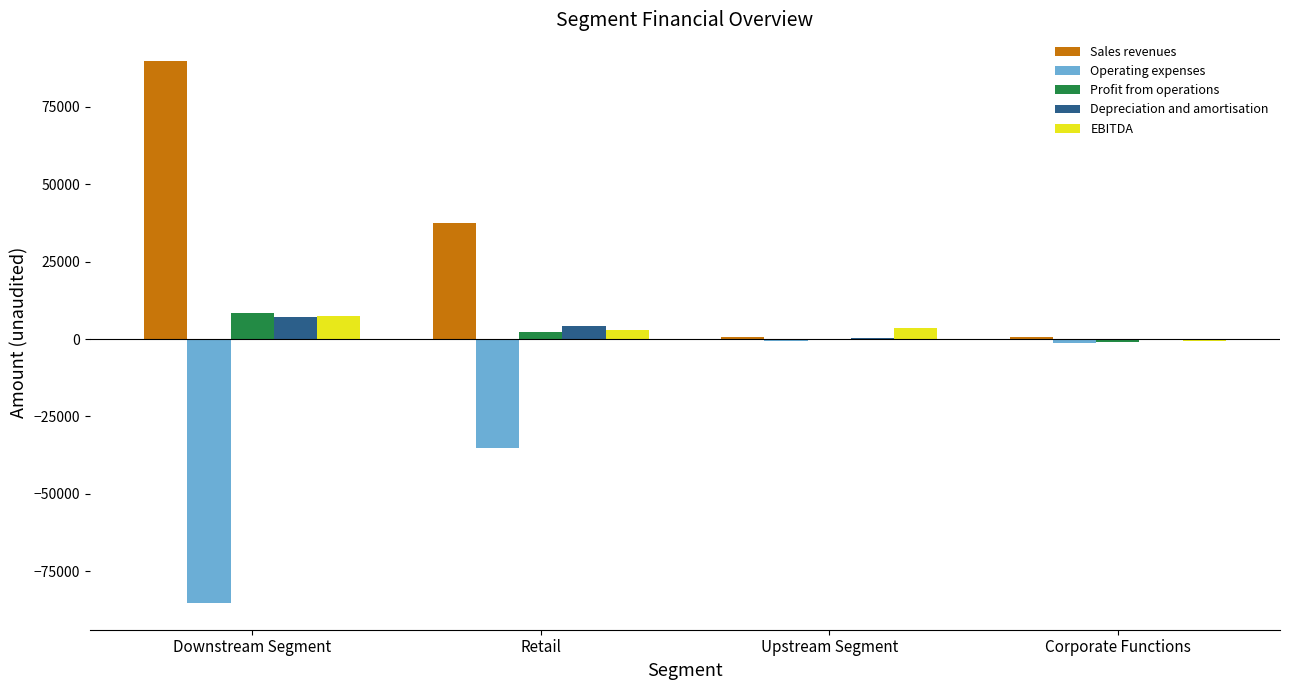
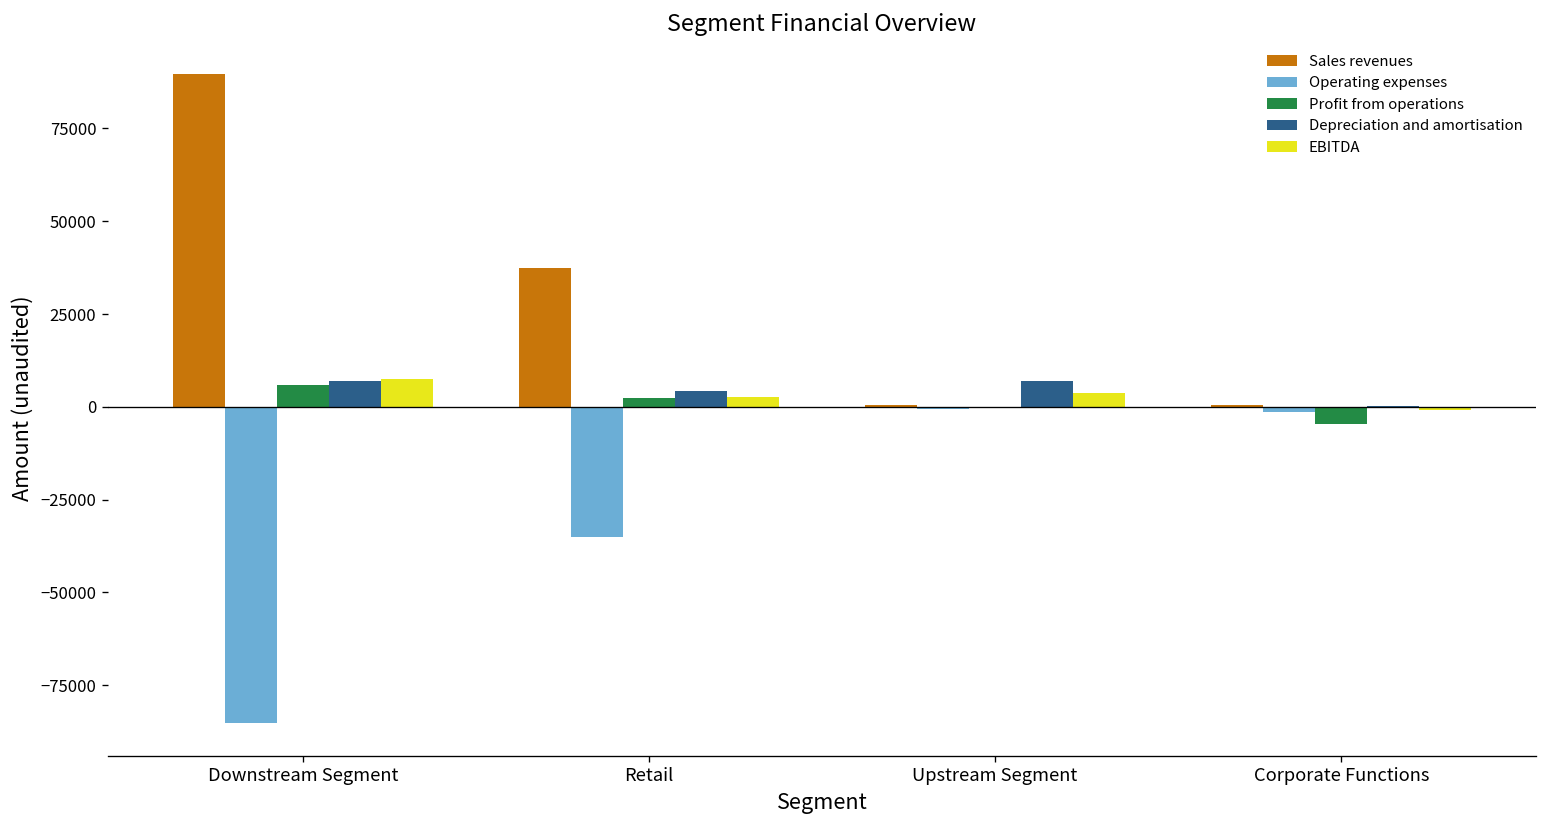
Profit from operations, Downstream Segment: 8000 -> 6000
Depreciation and amortisation, Upstream Segment: 0 -> 7000
Profit from operations, Corporate Functions: -1000 -> -4000
